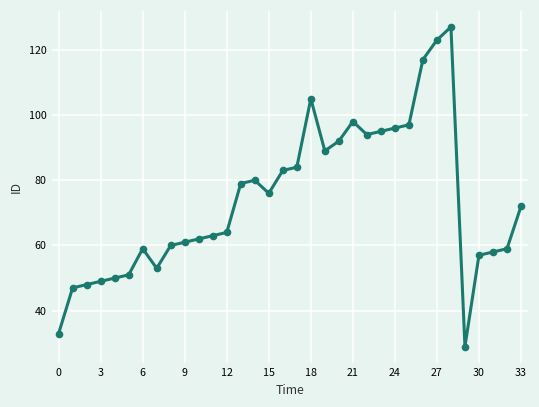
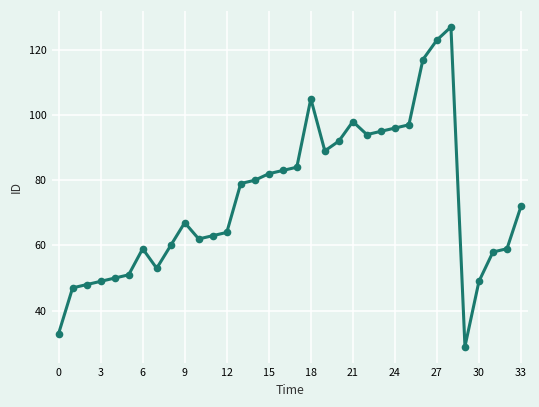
9: 61 -> 67
15: 76 -> 82
30: 57 -> 49
